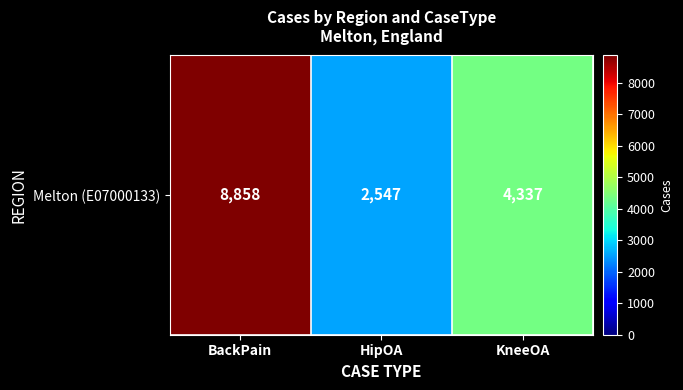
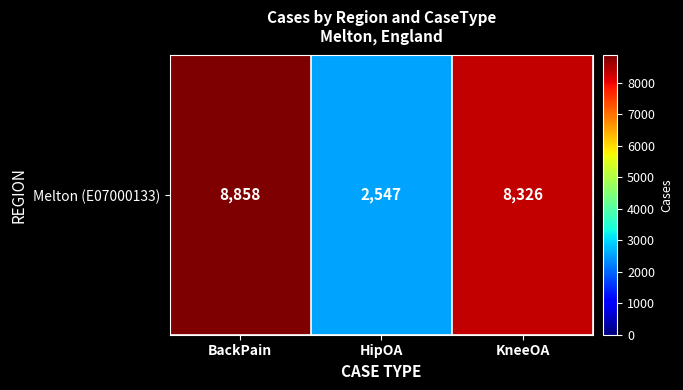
Melton (E07000133), KneeOA: 4,337 -> 8,326
